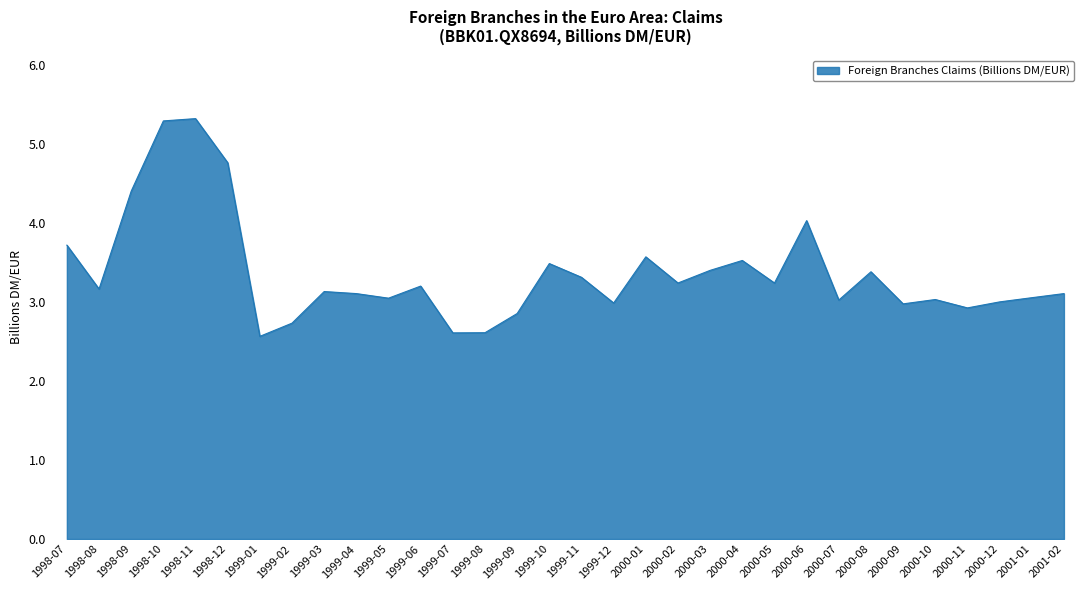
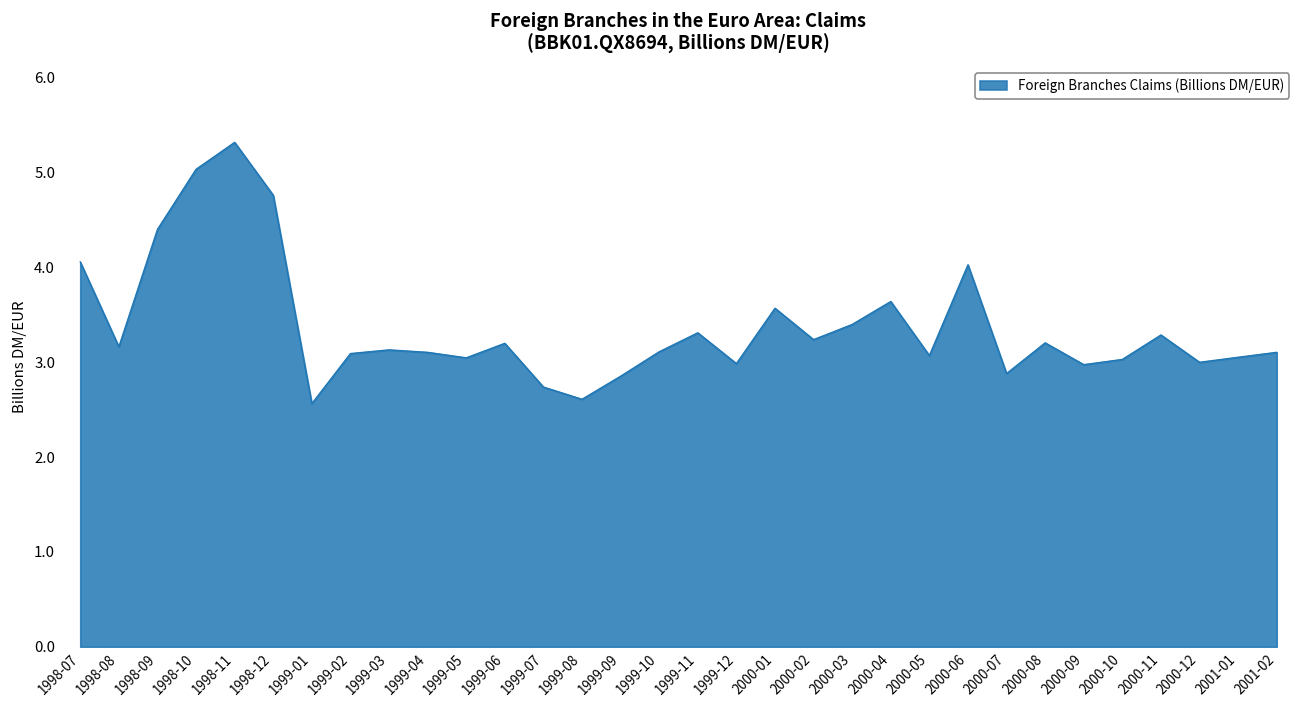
1998-07: 3.7 -> 4.1
1998-10: 5.3 -> 5.0
1999-02: 2.7 -> 3.1
1999-07: 2.6 -> 2.7
1999-10: 3.5 -> 3.1
2000-04: 3.5 -> 3.6
2000-05: 3.2 -> 3.1
2000-07: 3.0 -> 2.9
2000-08: 3.4 -> 3.2
2000-11: 2.9 -> 3.3
